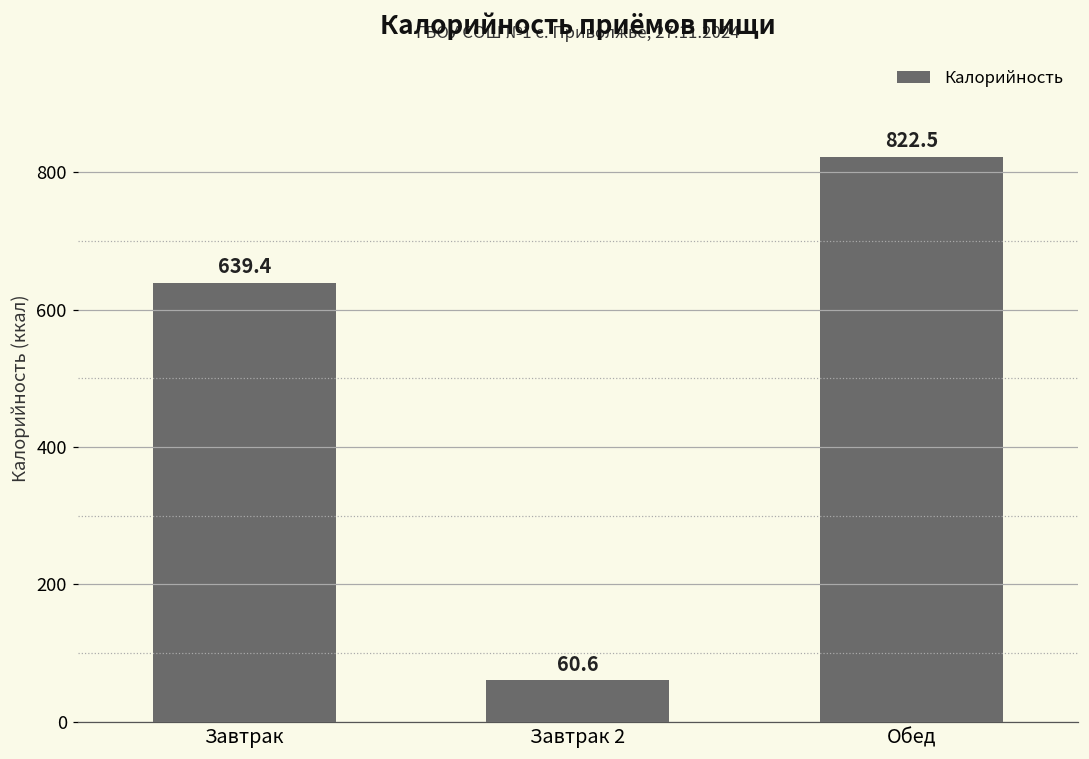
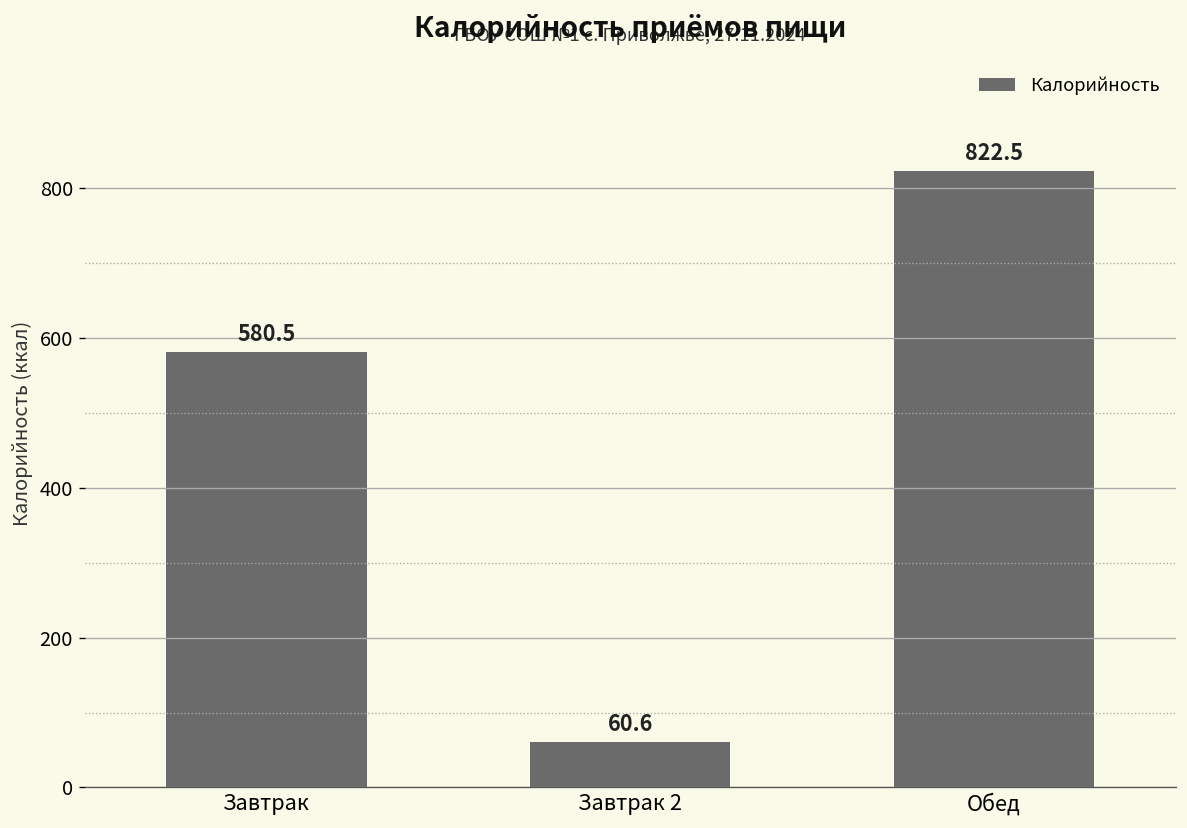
Завтрак: 639.4 -> 580.5
